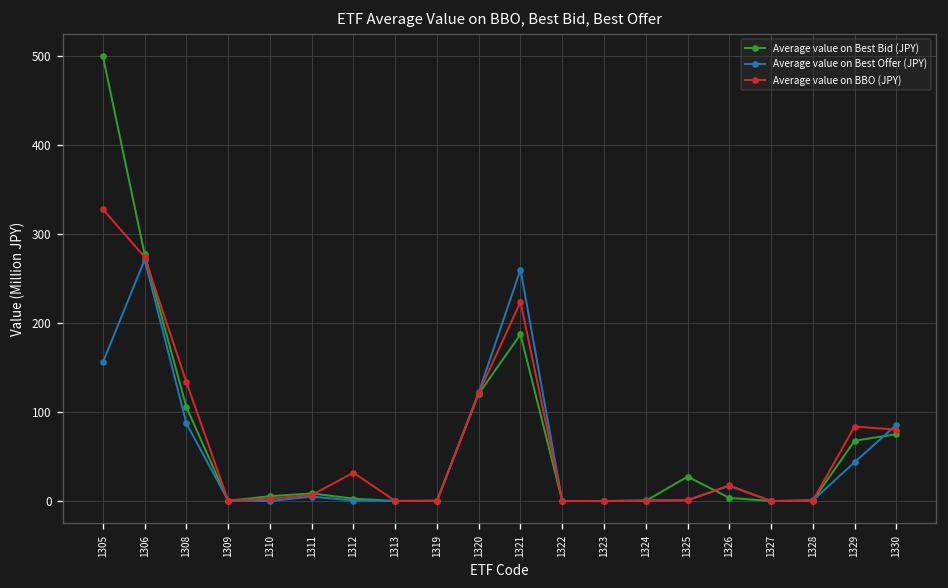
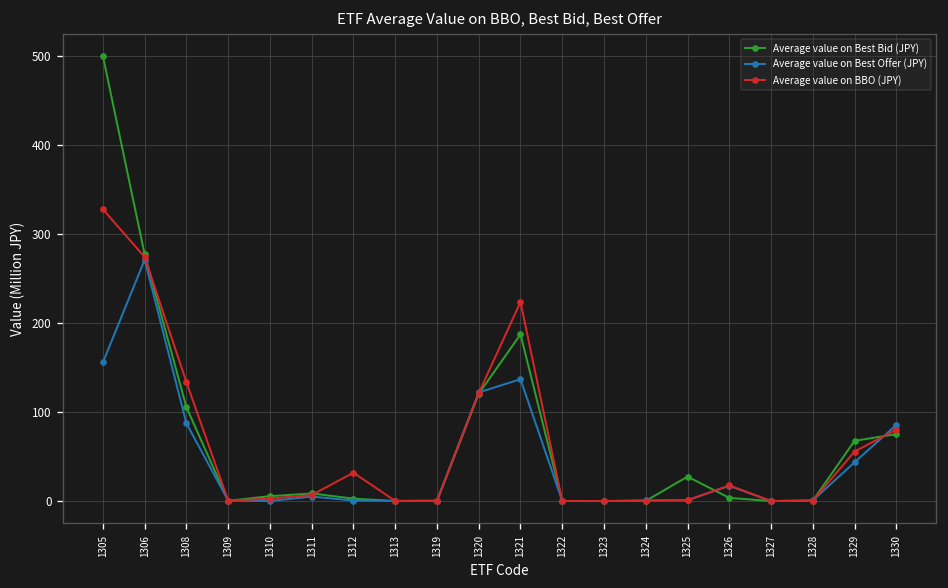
Average value on Best Offer (JPY), 1321: 260 -> 140
Average value on BBO (JPY), 1329: 80 -> 60
